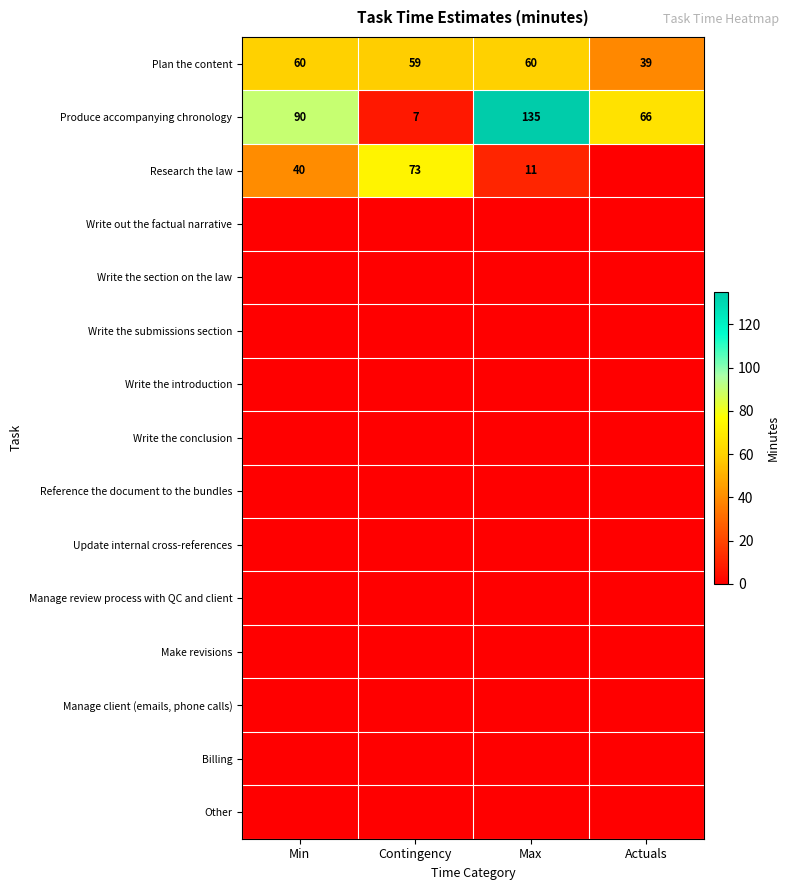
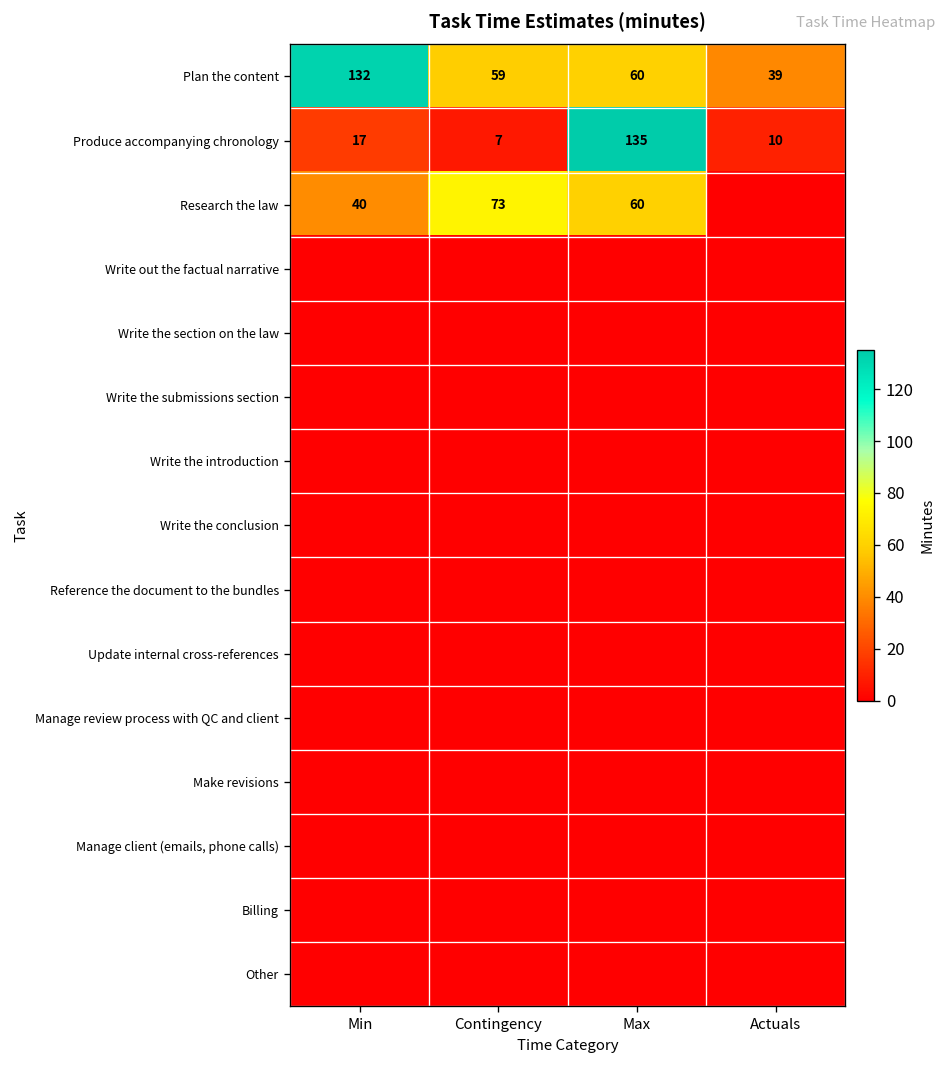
Plan the content, Min: 60 -> 132
Produce accompanying chronology, Min: 90 -> 17
Produce accompanying chronology, Actuals: 66 -> 10
Research the law, Max: 11 -> 60
